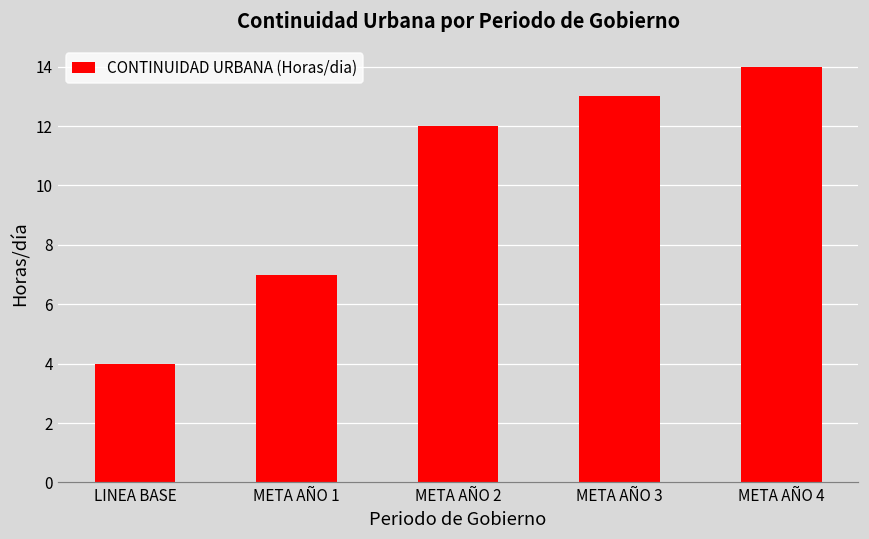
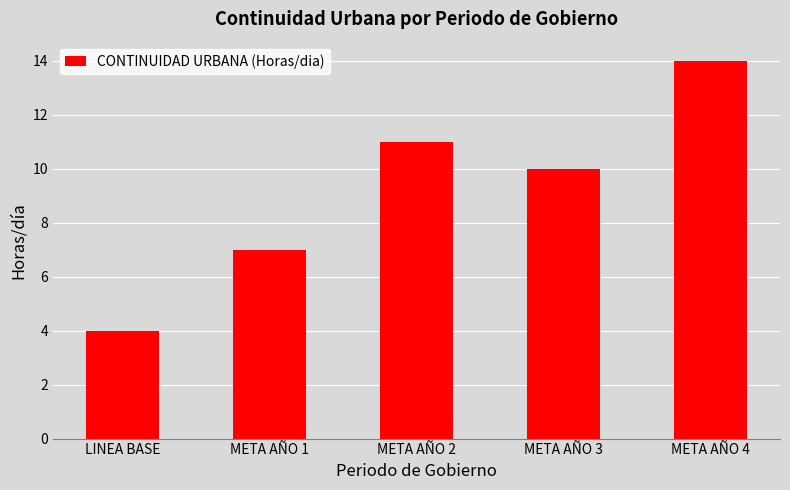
META AÑO 2: 12 -> 11
META AÑO 3: 13 -> 10
